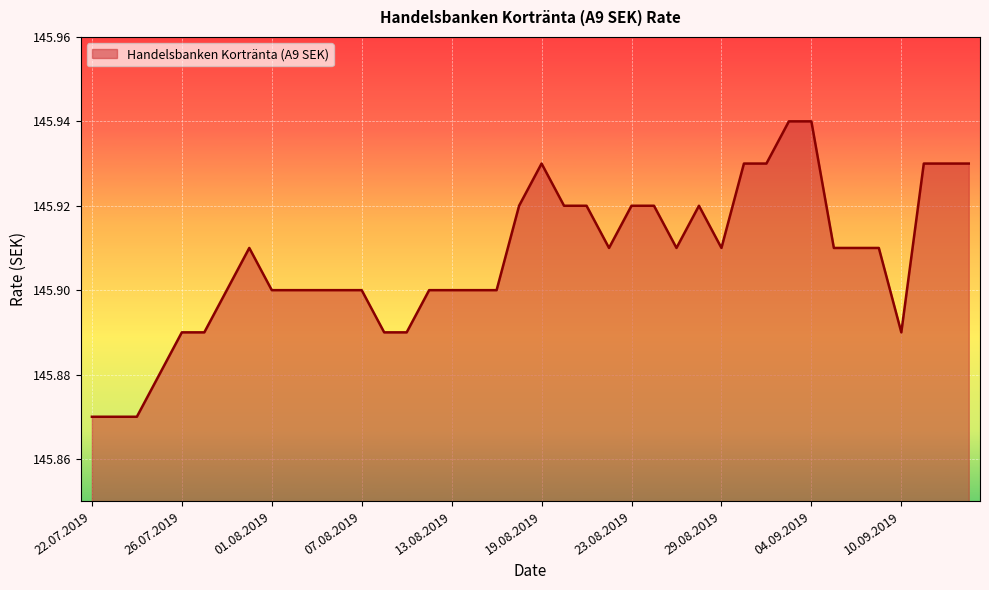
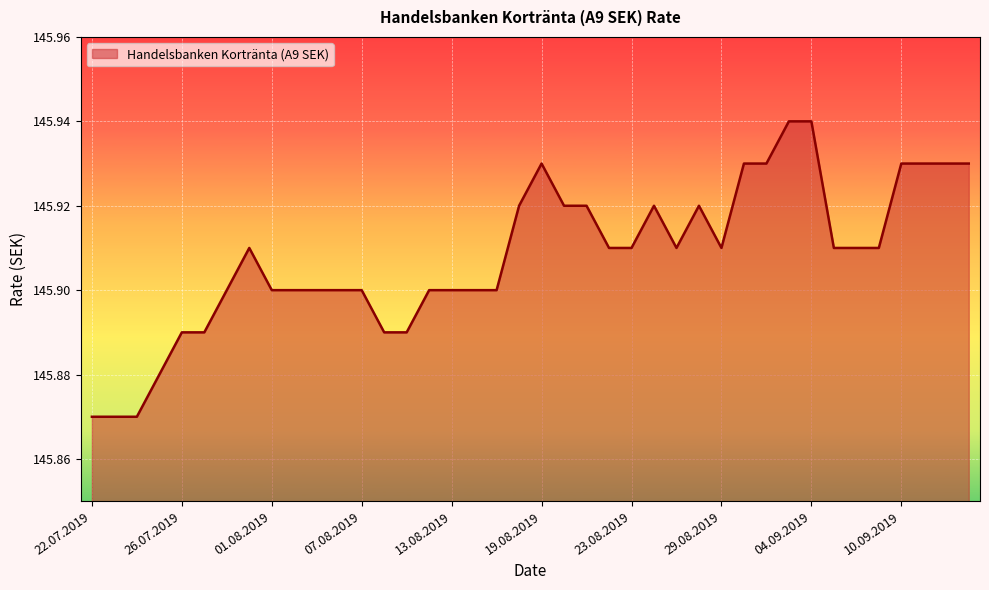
23.08.2019: 145.92 -> 145.91
10.09.2019: 145.89 -> 145.93
